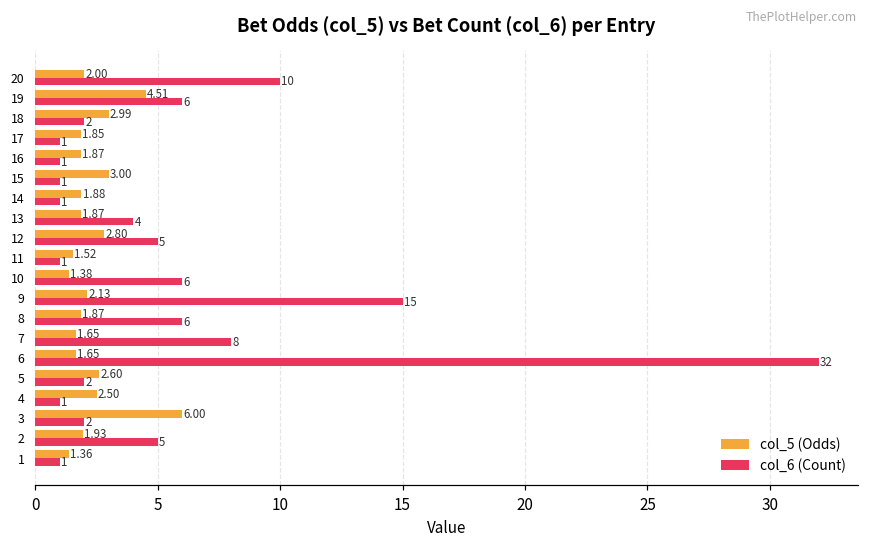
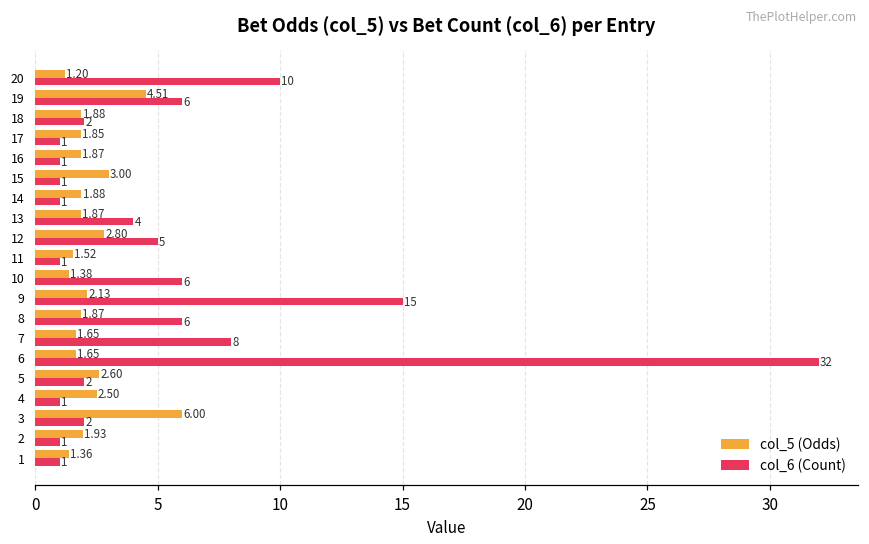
col_5 (Odds), 20: 2.00 -> 1.20
col_5 (Odds), 18: 2.99 -> 1.88
col_6 (Count), 2: 5 -> 1
